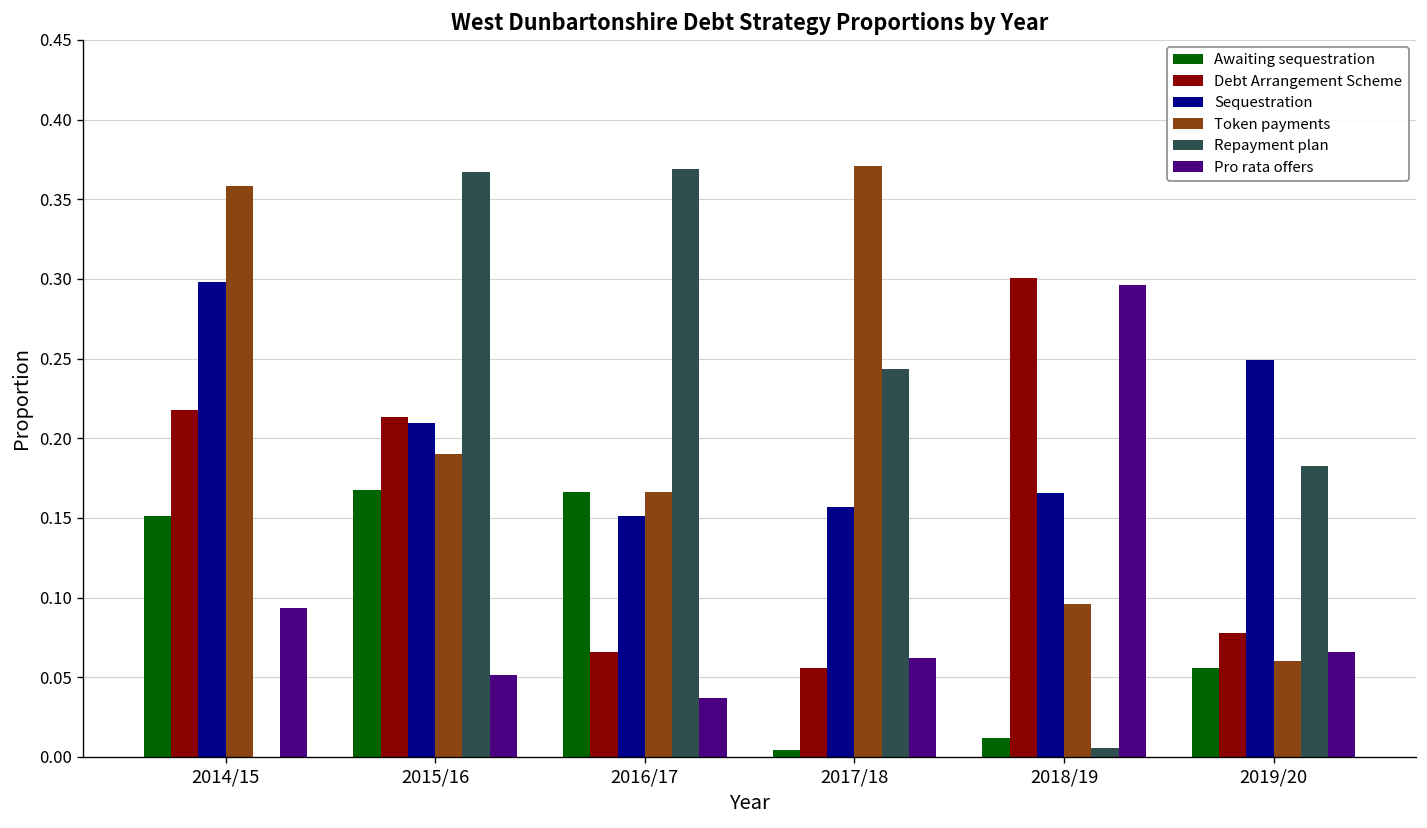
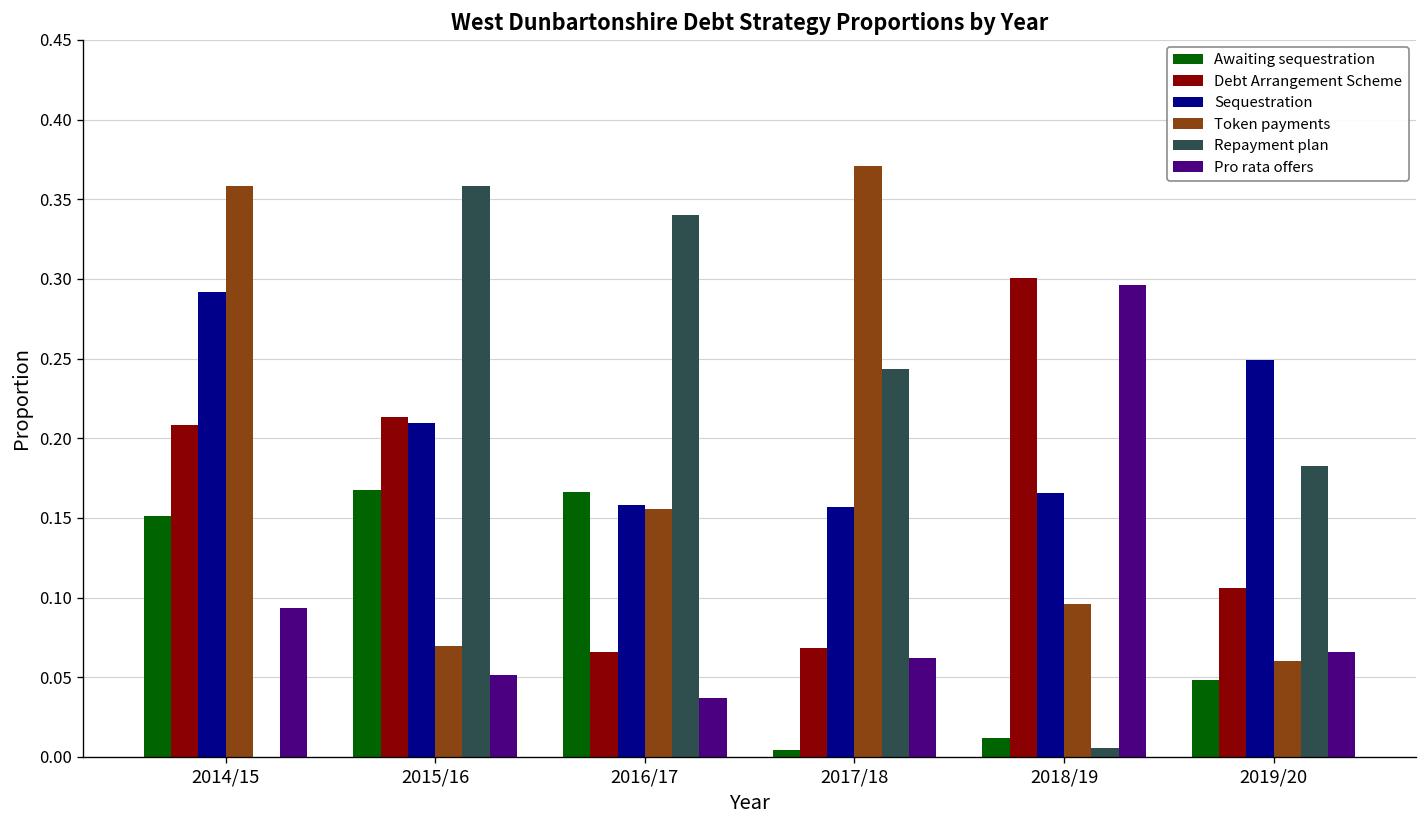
Debt Arrangement Scheme, 2014/15: 0.218 -> 0.208
Sequestration, 2014/15: 0.298 -> 0.292
Token payments, 2015/16: 0.190 -> 0.070
Repayment plan, 2015/16: 0.367 -> 0.359
Sequestration, 2016/17: 0.151 -> 0.158
Token payments, 2016/17: 0.166 -> 0.156
Repayment plan, 2016/17: 0.369 -> 0.340
Debt Arrangement Scheme, 2017/18: 0.056 -> 0.068
Awaiting sequestration, 2019/20: 0.056 -> 0.048
Debt Arrangement Scheme, 2019/20: 0.078 -> 0.106
